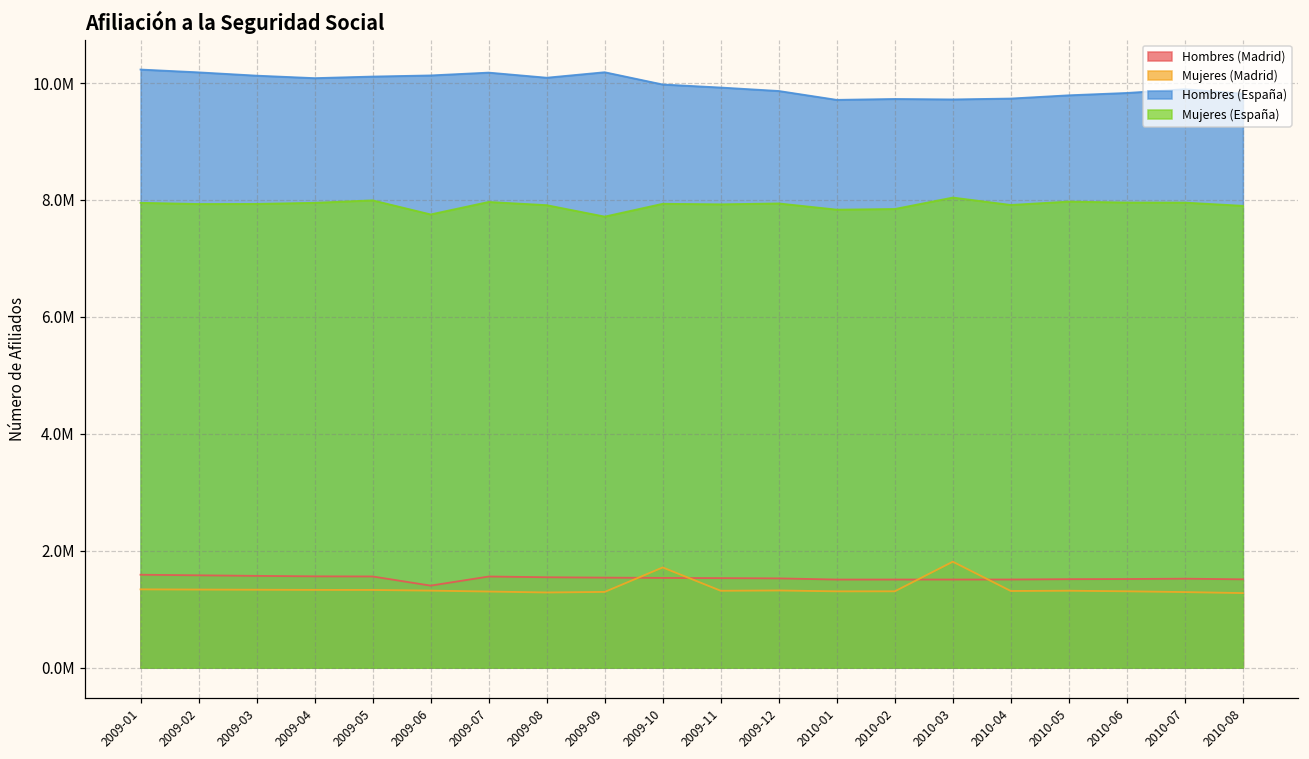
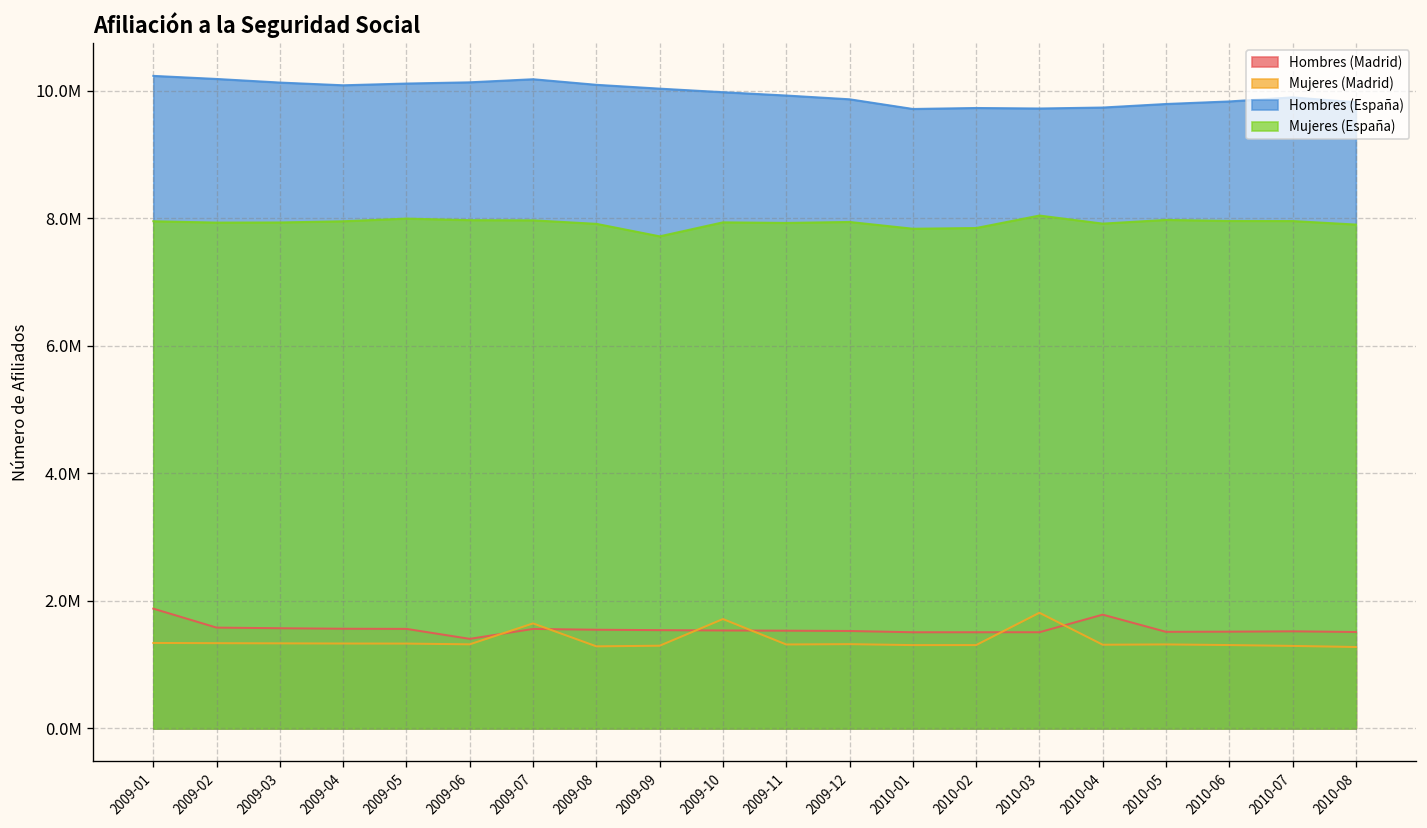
Hombres (Madrid), 2009-01: 1600000 -> 1900000
Mujeres (España), 2009-06: 7800000 -> 8000000
Mujeres (Madrid), 2009-07: 1300000 -> 1600000
Hombres (España), 2009-09: 10200000 -> 10000000
Hombres (Madrid), 2010-04: 1500000 -> 1800000
